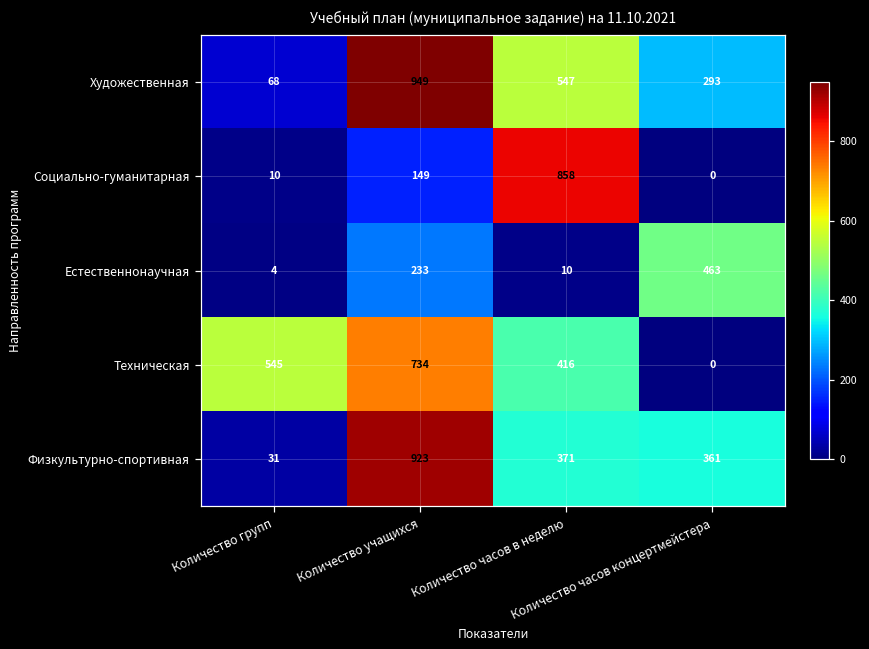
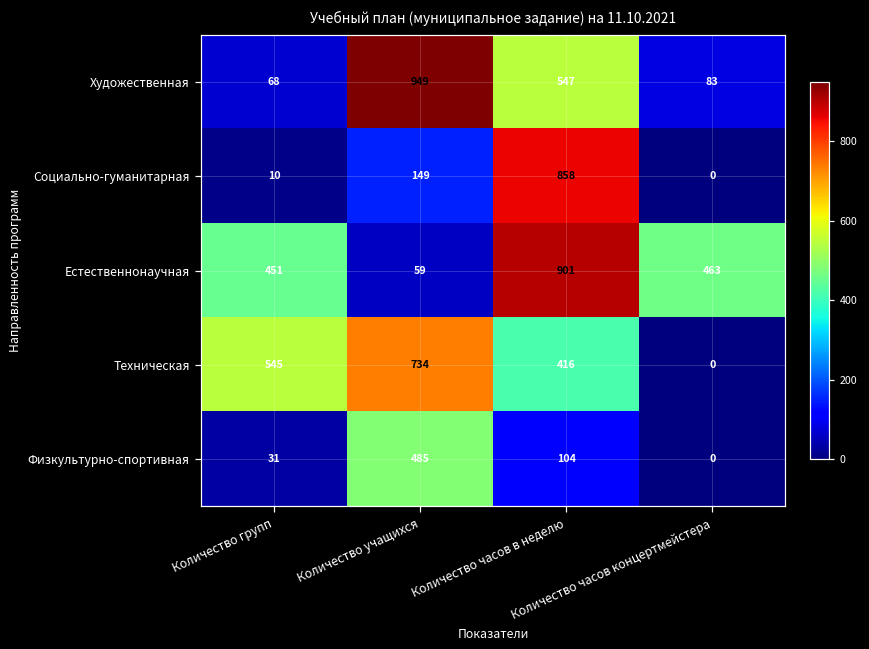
Художественная, Количество часов концертмейстера: 293 -> 83
Естественнонаучная, Количество групп: 4 -> 451
Естественнонаучная, Количество учащихся: 233 -> 59
Естественнонаучная, Количество часов в неделю: 10 -> 901
Физкультурно-спортивная, Количество учащихся: 923 -> 485
Физкультурно-спортивная, Количество часов в неделю: 371 -> 104
Физкультурно-спортивная, Количество часов концертмейстера: 361 -> 0
